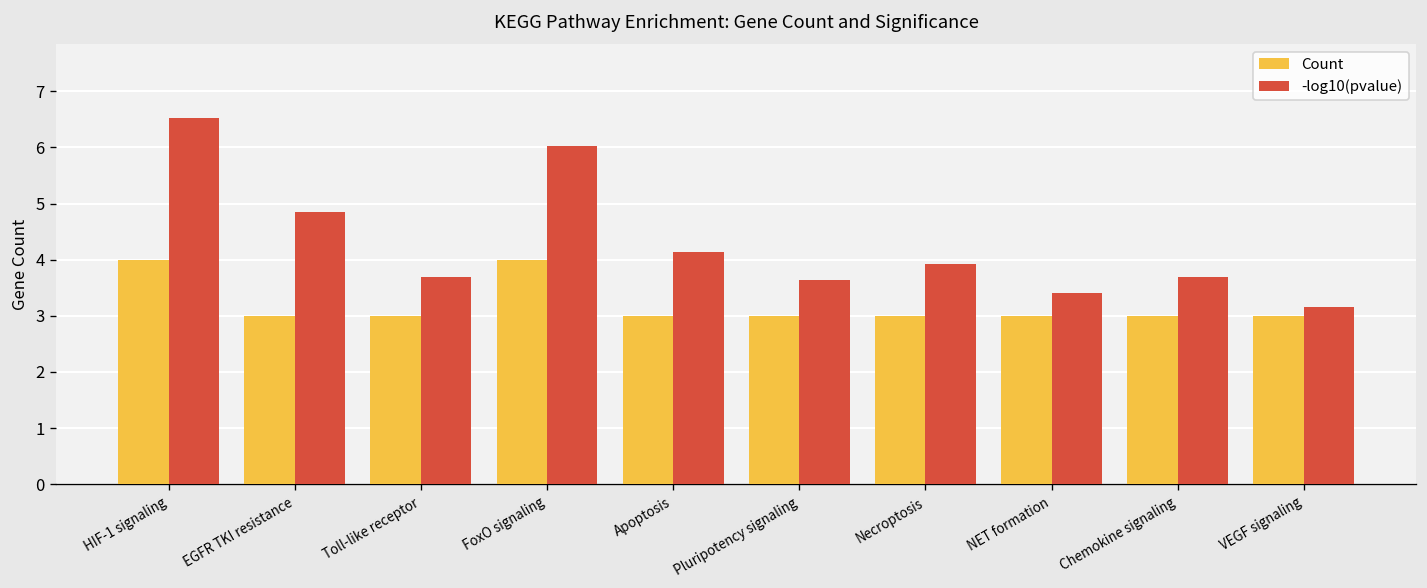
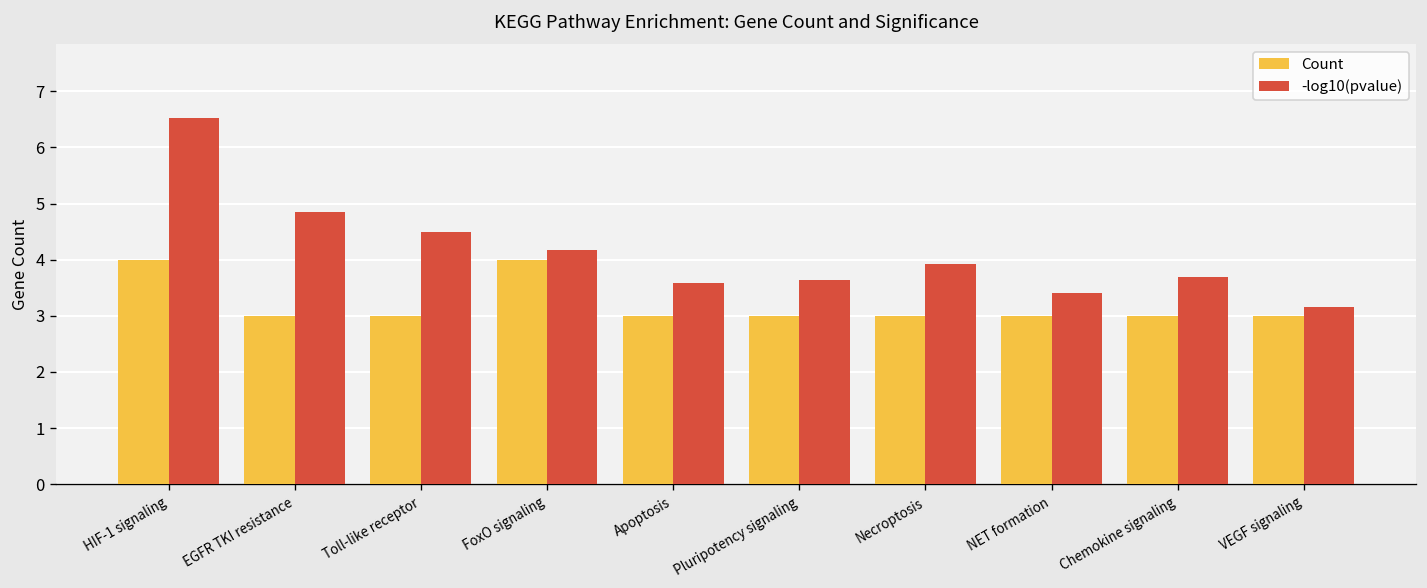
-log10(pvalue), Toll-like receptor: 3.7 -> 4.5
-log10(pvalue), FoxO signaling: 6.0 -> 4.2
-log10(pvalue), Apoptosis: 4.1 -> 3.6
